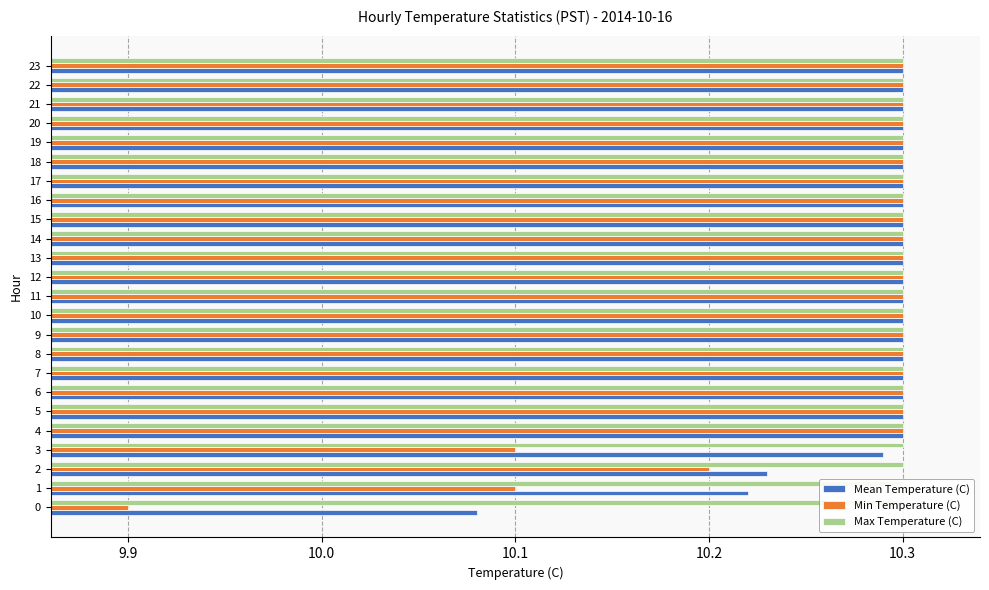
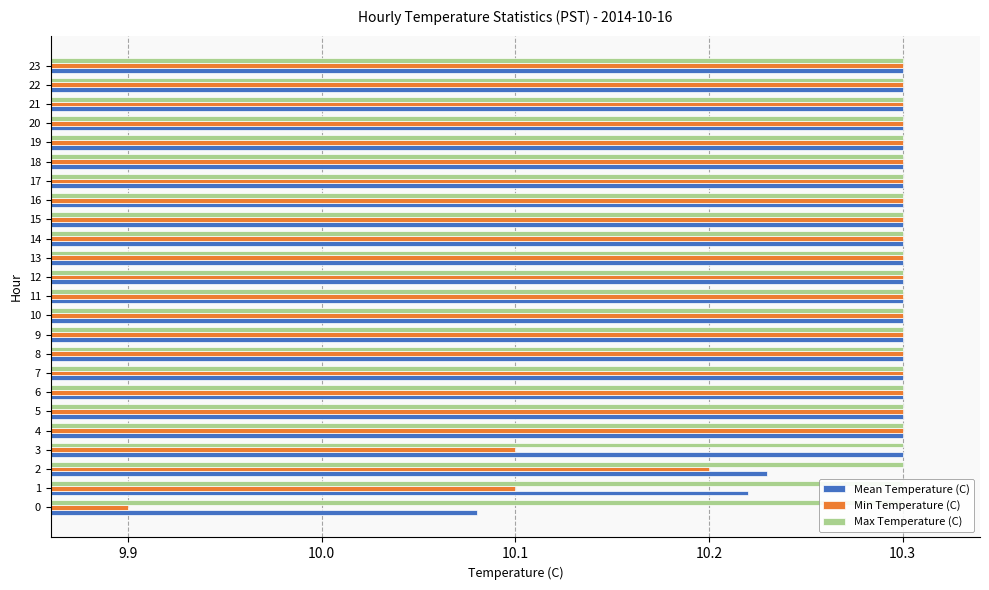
Mean Temperature (C), 3: 10.29 -> 10.30
